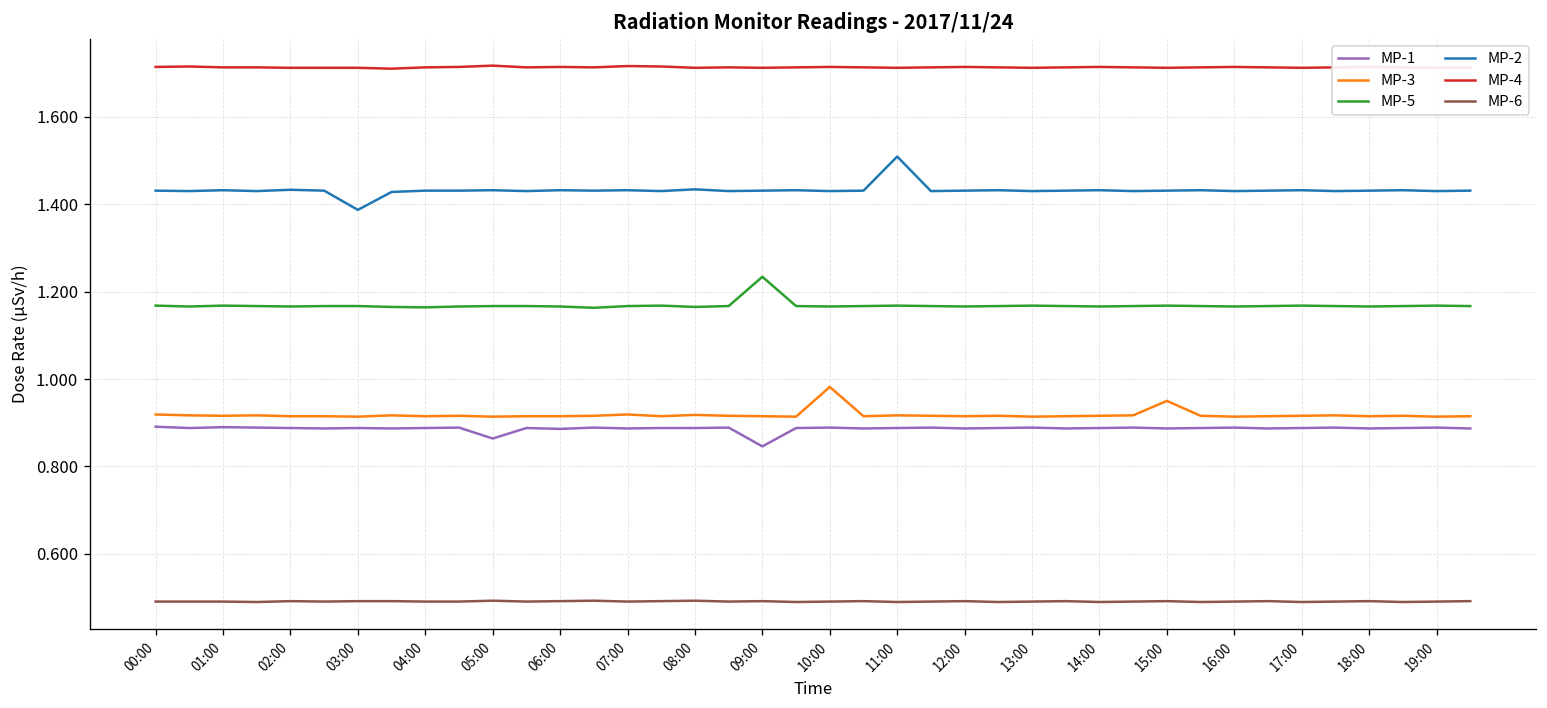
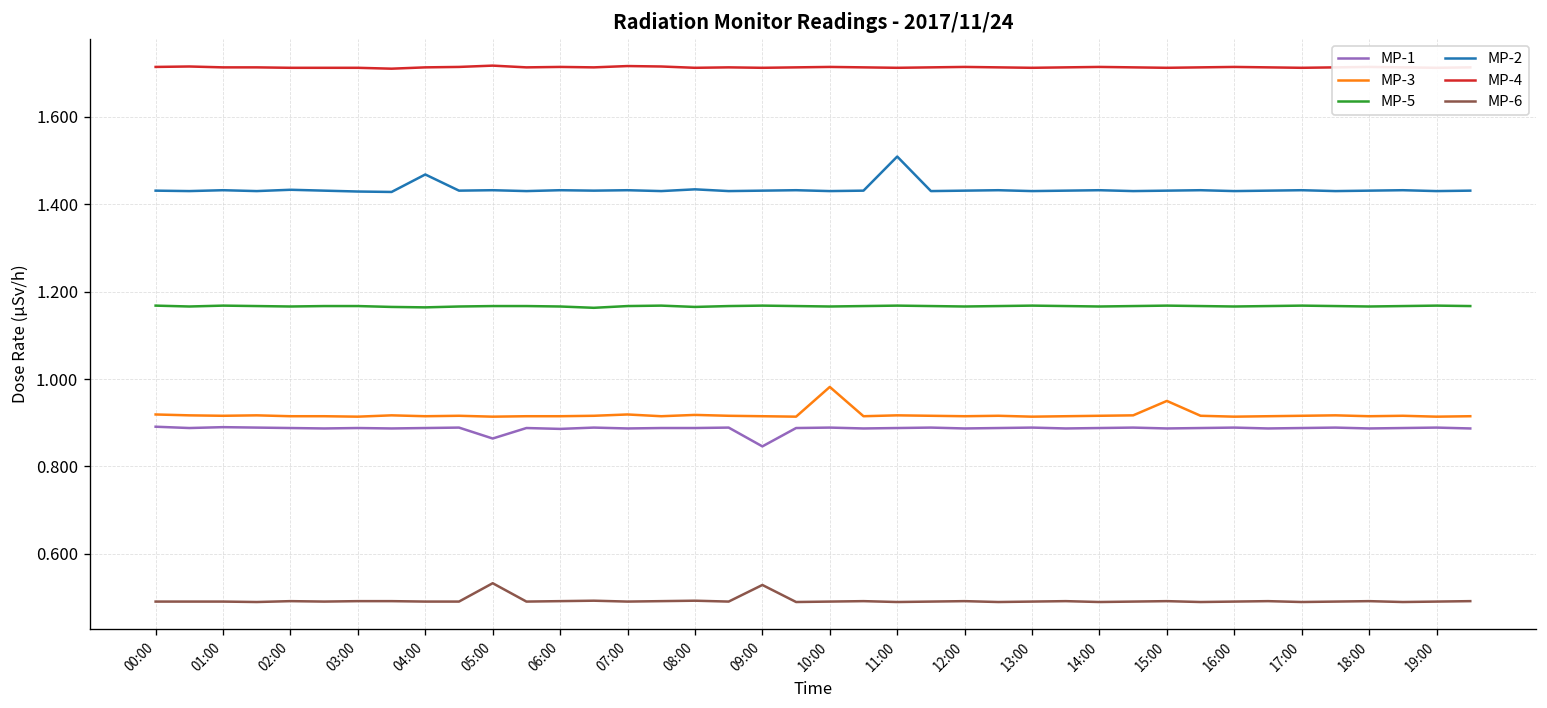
MP-2, 03:00: 1.39 -> 1.43
MP-2, 04:00: 1.43 -> 1.47
MP-6, 05:00: 0.49 -> 0.53
MP-5, 09:00: 1.23 -> 1.17
MP-6, 09:00: 0.49 -> 0.53
